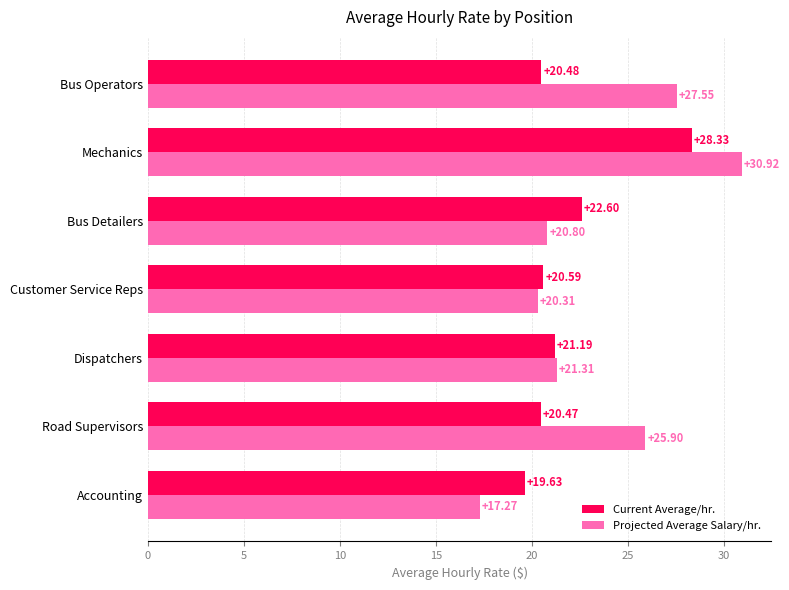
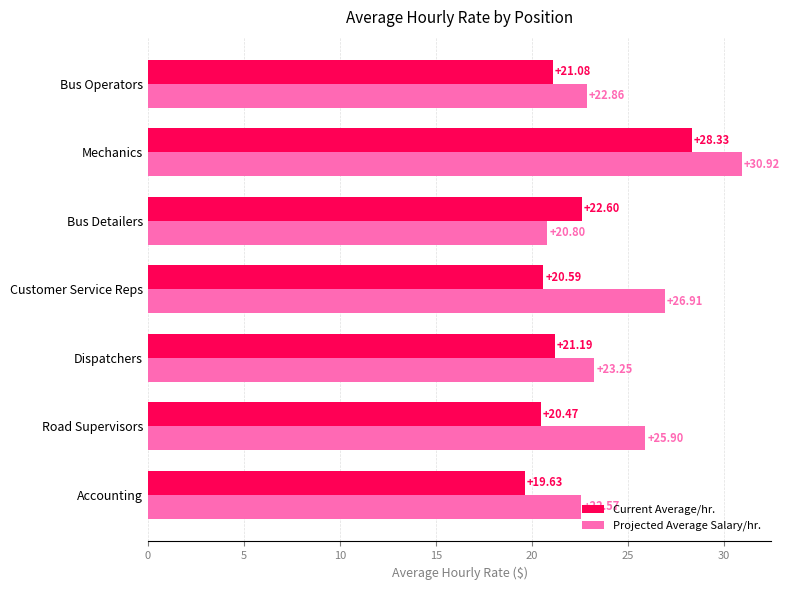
Current Average/hr., Bus Operators: +20.48 -> +21.08
Projected Average Salary/hr., Bus Operators: +27.55 -> +22.86
Projected Average Salary/hr., Customer Service Reps: +20.31 -> +26.91
Projected Average Salary/hr., Dispatchers: +21.31 -> +23.25
Projected Average Salary/hr., Accounting: +17.27 -> +22.57
